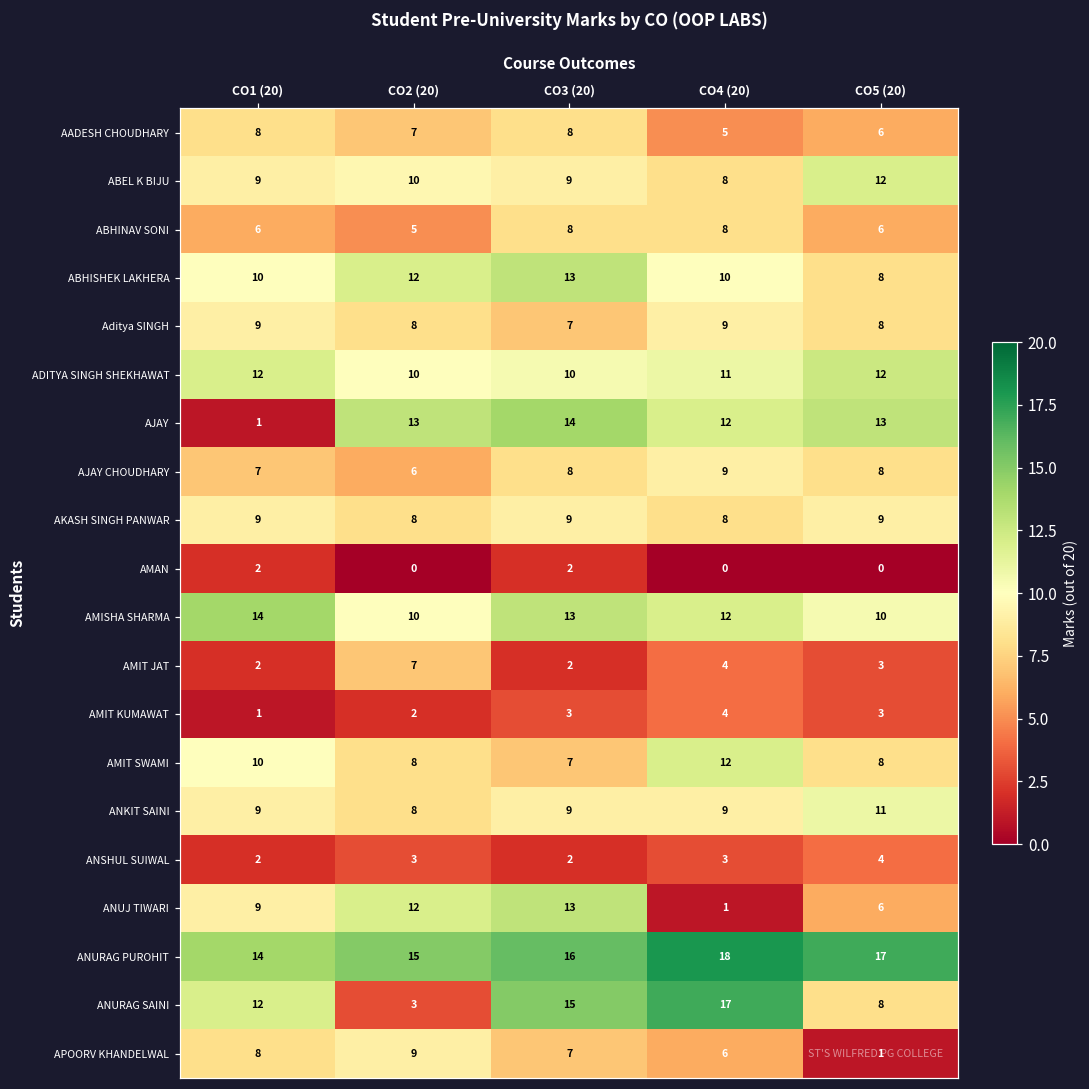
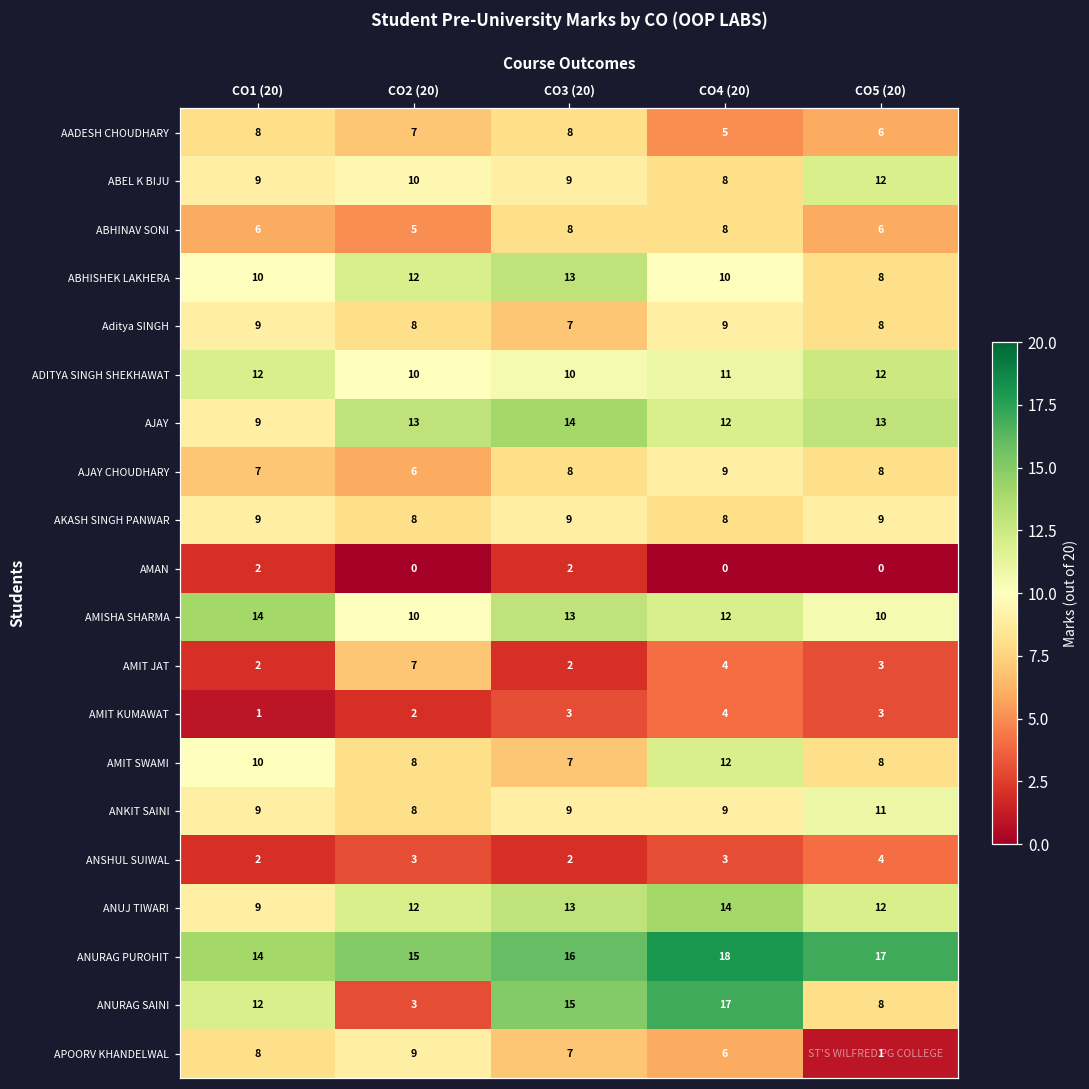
AJAY, CO1 (20): 1 -> 9
ANUJ TIWARI, CO4 (20): 1 -> 14
ANUJ TIWARI, CO5 (20): 6 -> 12
